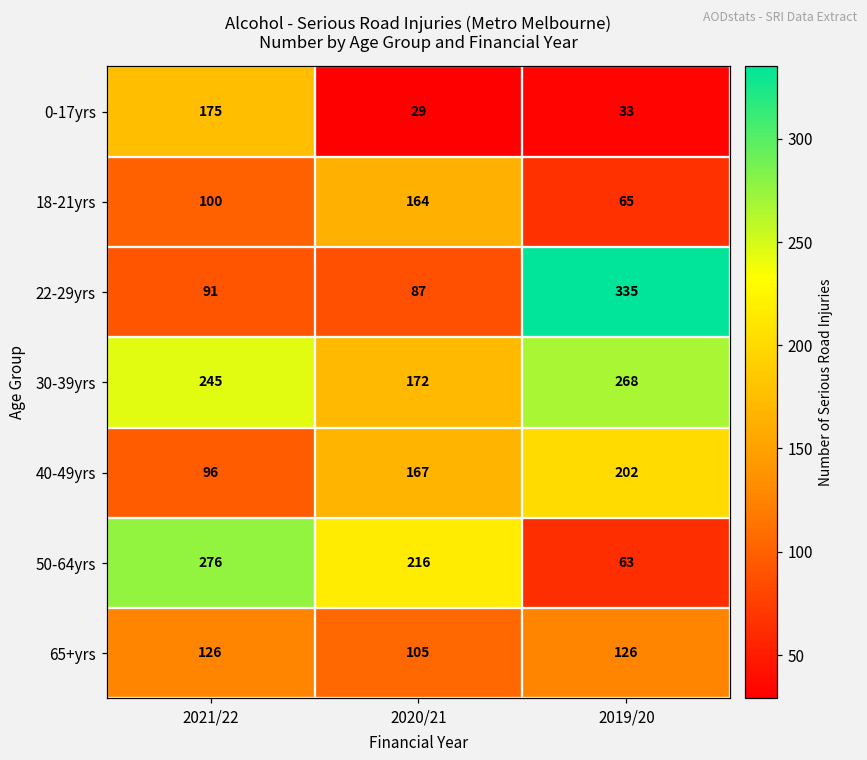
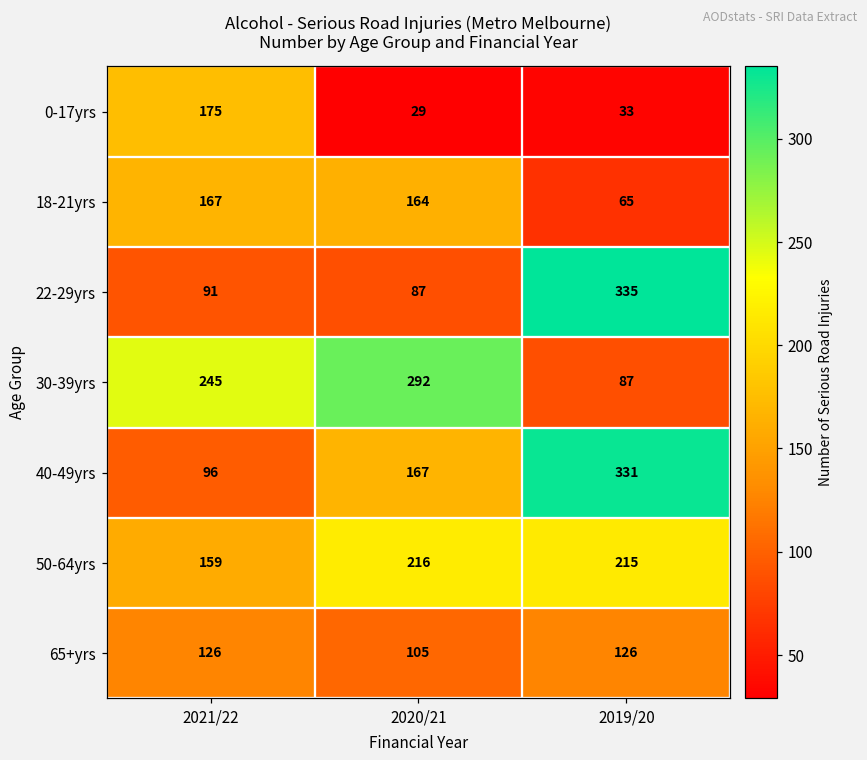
18-21yrs, 2021/22: 100 -> 167
30-39yrs, 2020/21: 172 -> 292
30-39yrs, 2019/20: 268 -> 87
40-49yrs, 2019/20: 202 -> 331
50-64yrs, 2021/22: 276 -> 159
50-64yrs, 2019/20: 63 -> 215
